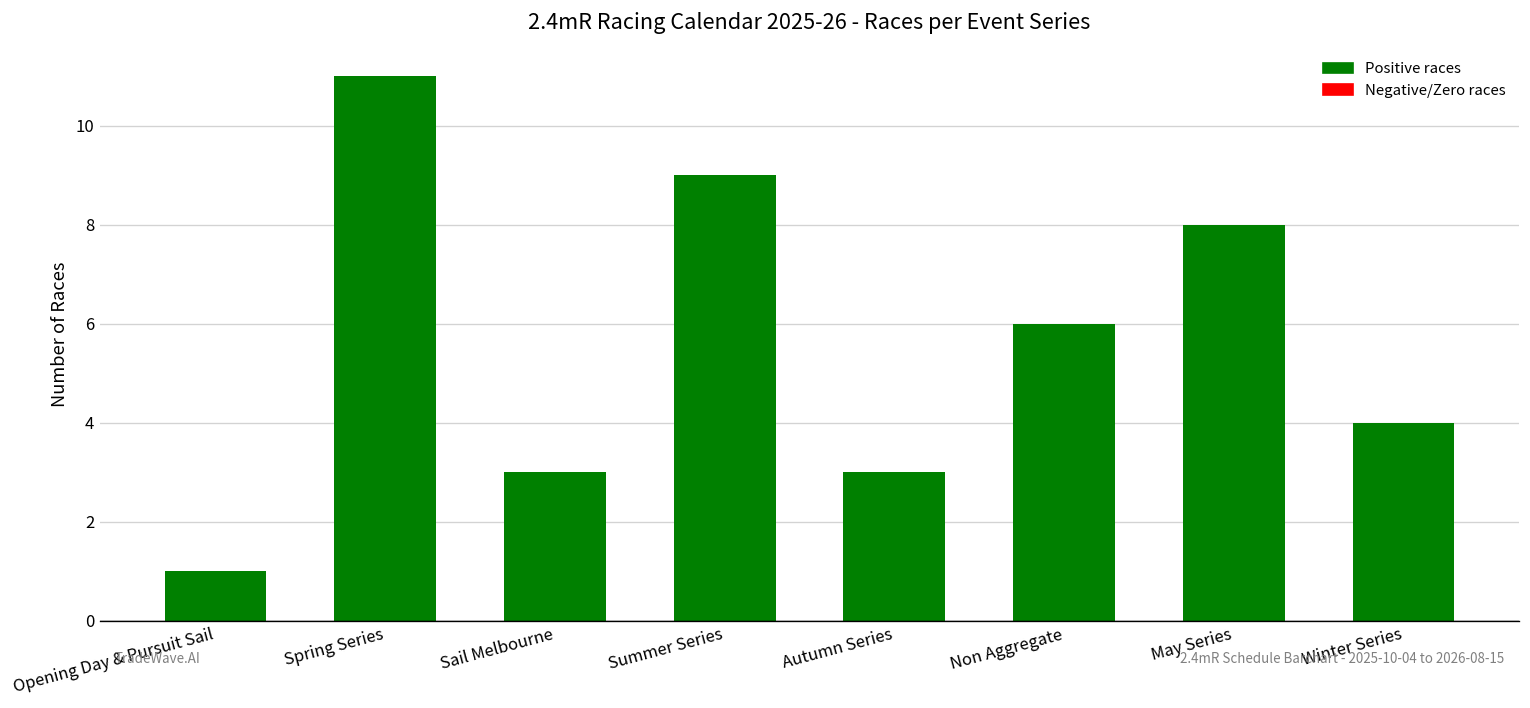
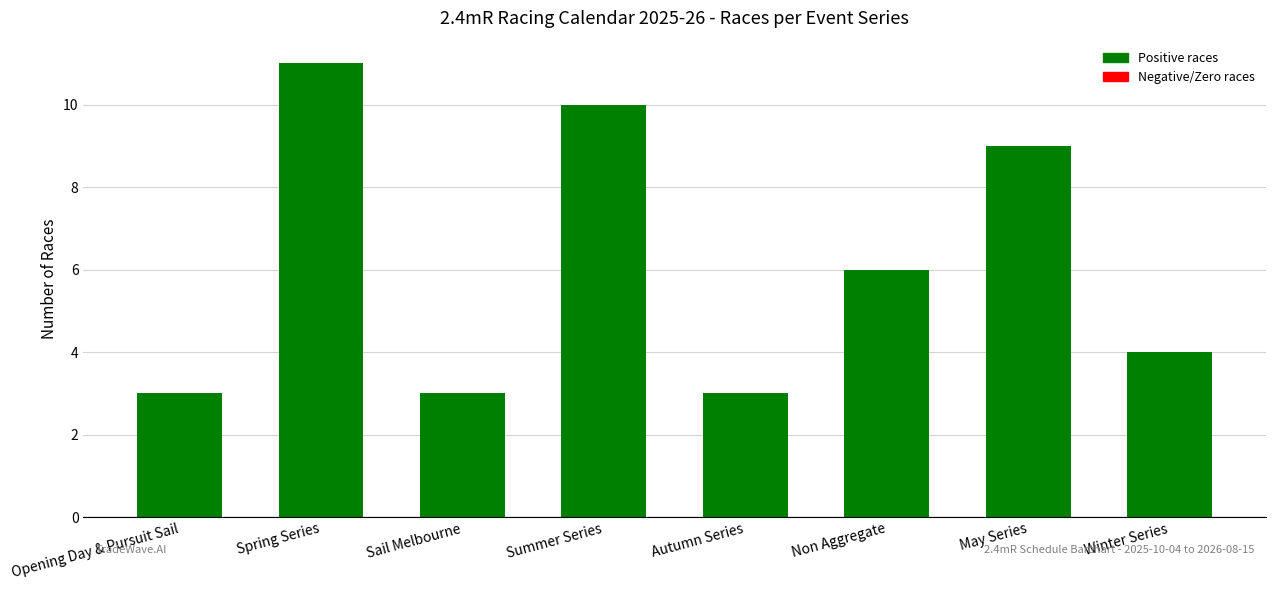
Opening Day & Pursuit Sail: 1 -> 3
Summer Series: 9 -> 10
May Series: 8 -> 9
